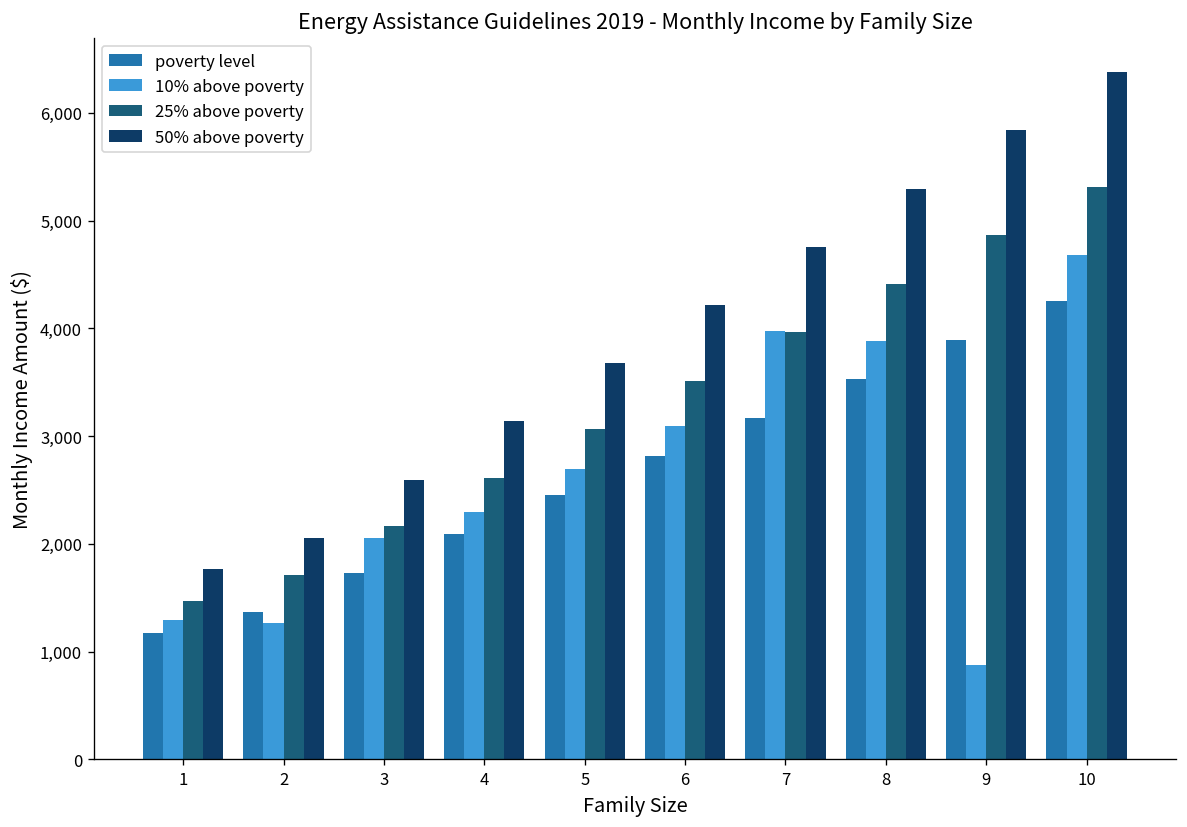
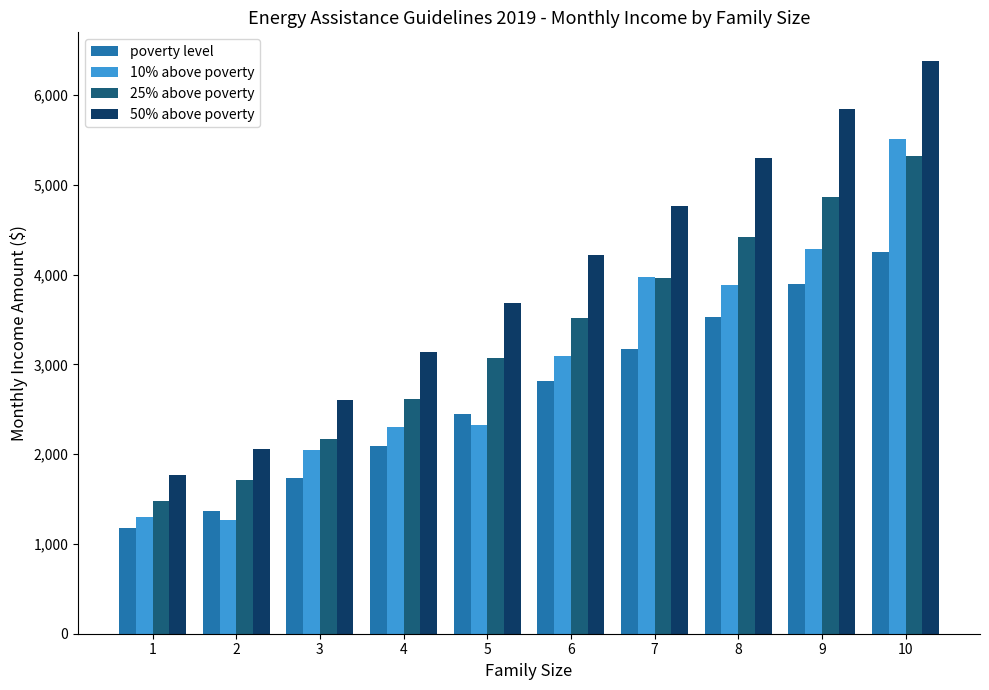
10% above poverty, 5: 2,700 -> 2,300
10% above poverty, 9: 900 -> 4,300
10% above poverty, 10: 4,700 -> 5,500
